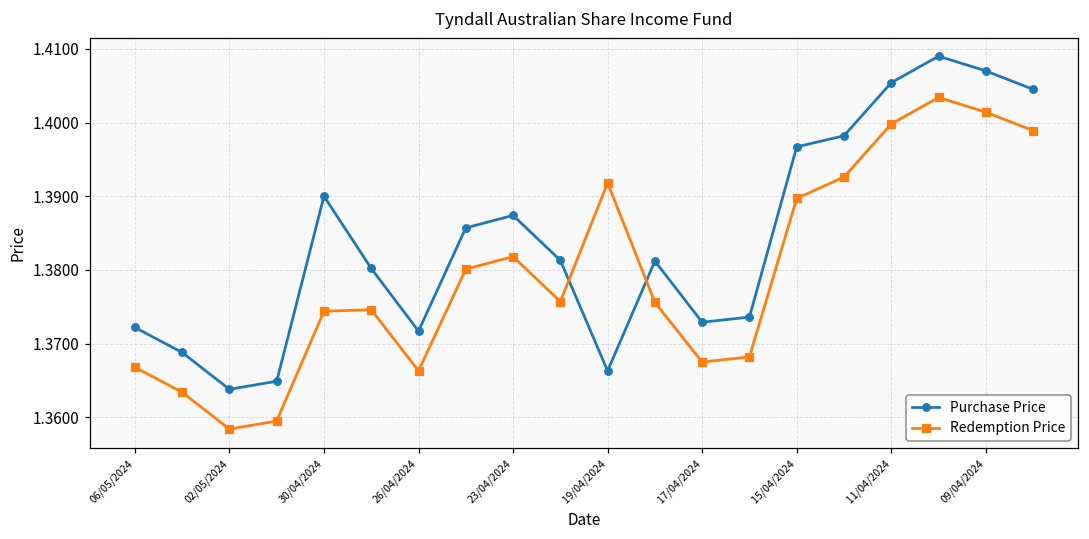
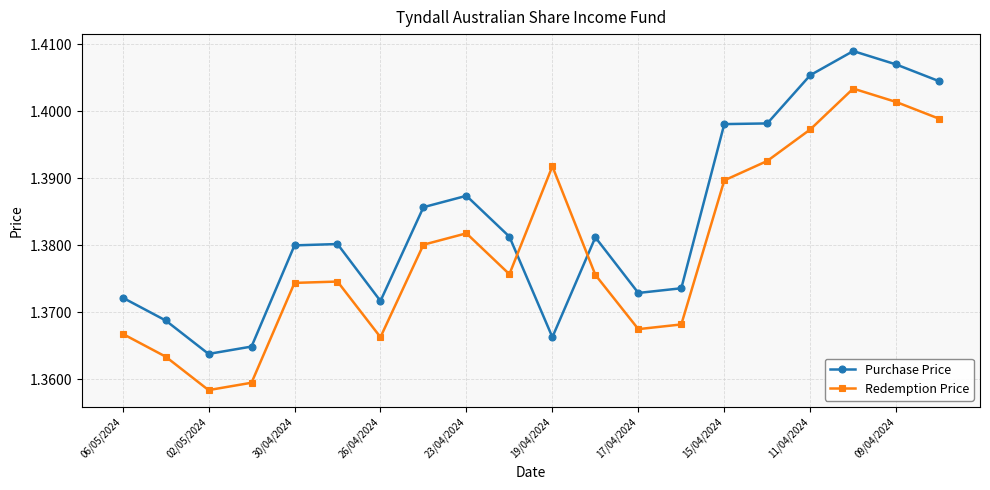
Purchase Price, 30/04/2024: 1.39 -> 1.38
Purchase Price, 15/04/2024: 1.397 -> 1.398
Redemption Price, 11/04/2024: 1.400 -> 1.397
